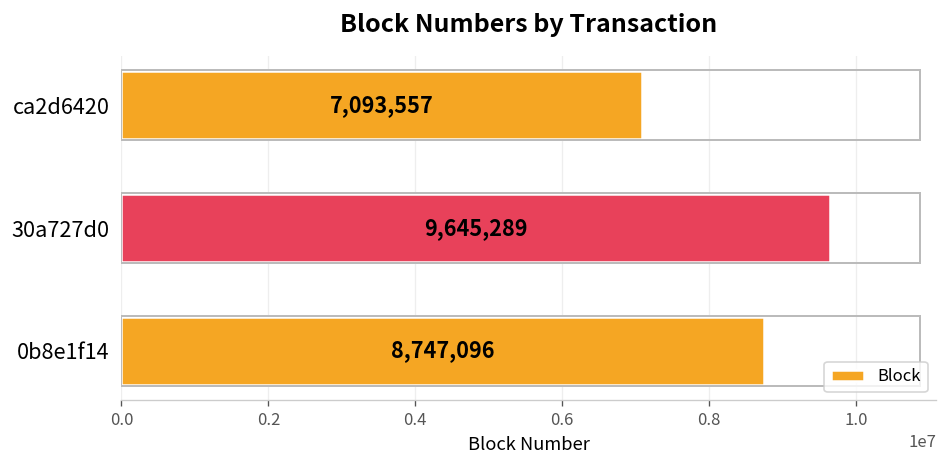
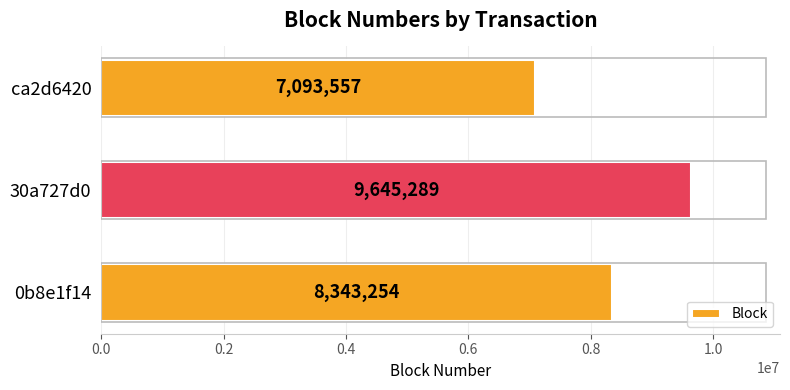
0b8e1f14: 8,747,096 -> 8,343,254
